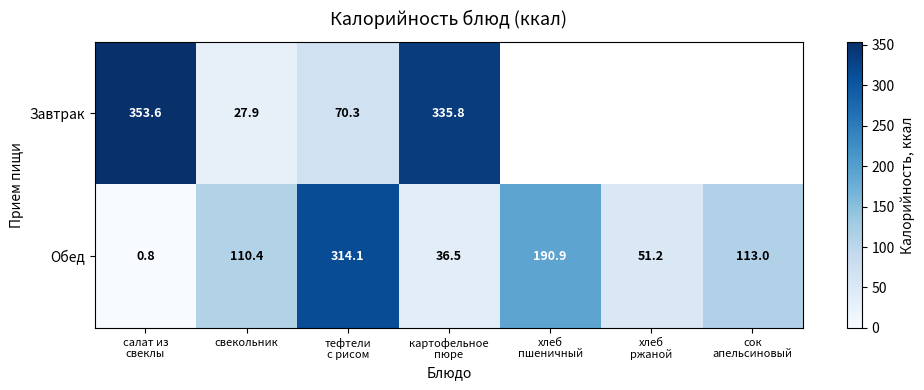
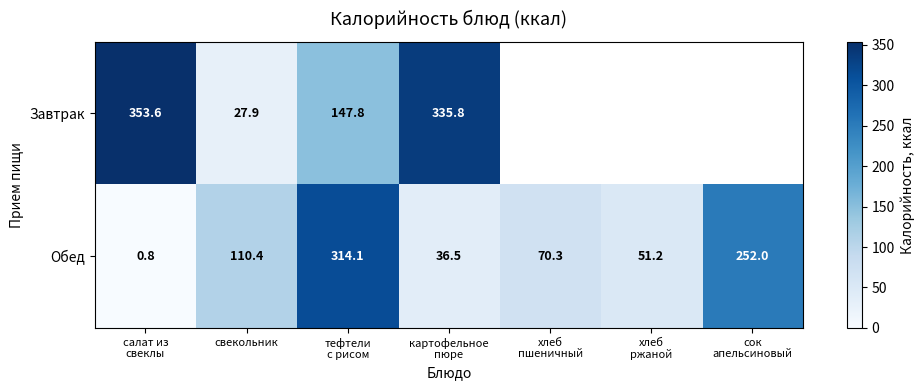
Завтрак, тефтели с рисом: 70.3 -> 147.8
Обед, хлеб пшеничный: 190.9 -> 70.3
Обед, сок апельсиновый: 113.0 -> 252.0
